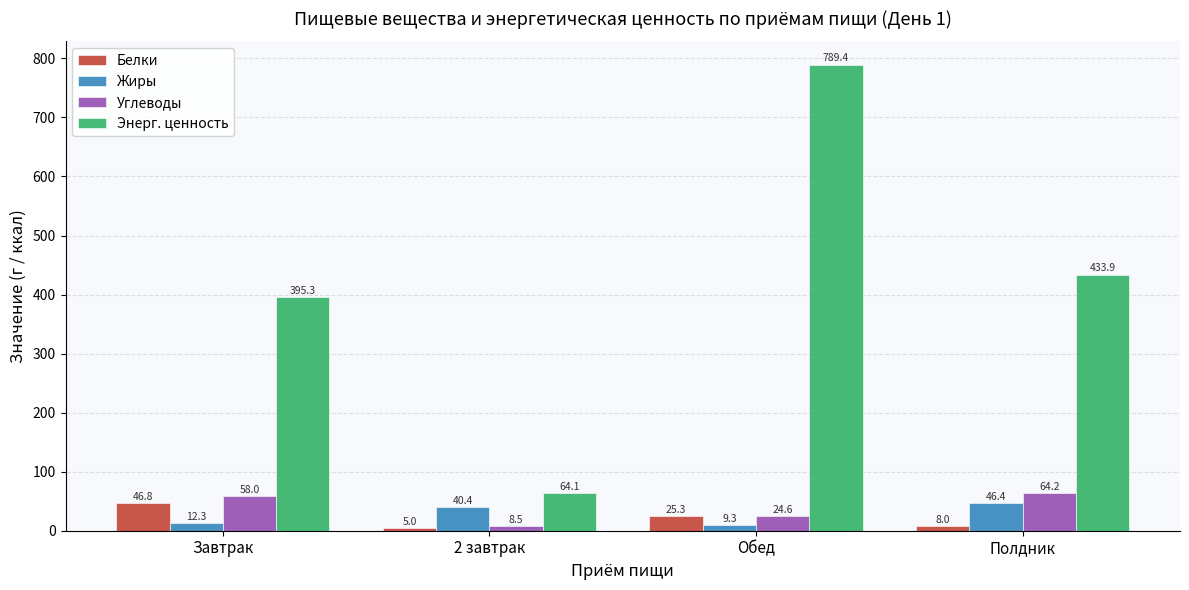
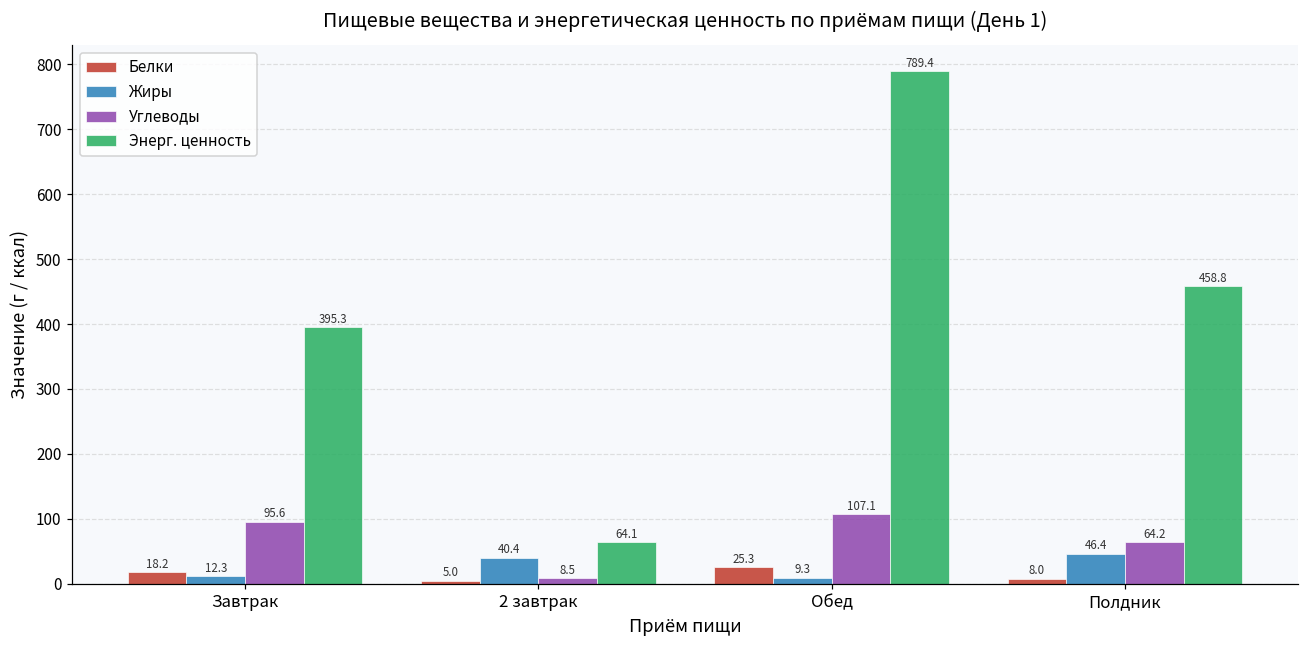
Белки, Завтрак: 46.8 -> 18.2
Углеводы, Завтрак: 58.0 -> 95.6
Углеводы, Обед: 24.6 -> 107.1
Энерг. ценность, Полдник: 433.9 -> 458.8
